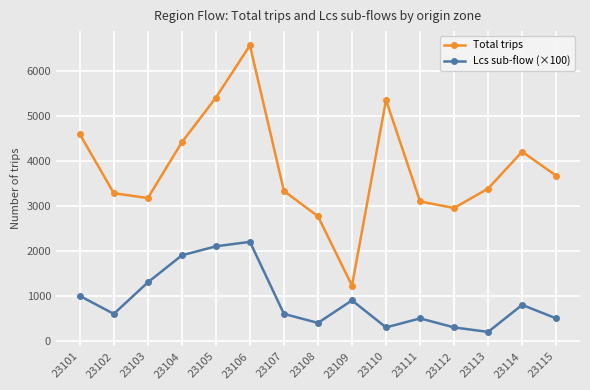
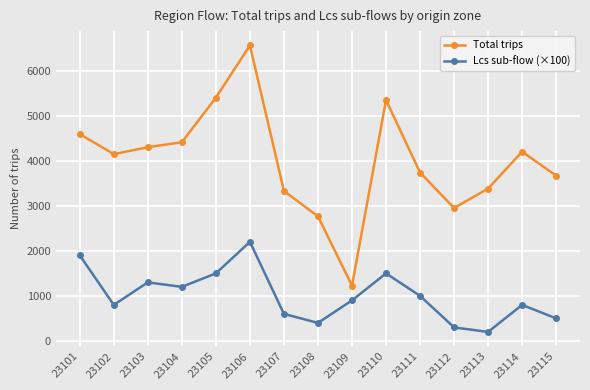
Lcs sub-flow (×100), 23101: 1000 -> 1900
Total trips, 23102: 3300 -> 4100
Lcs sub-flow (×100), 23102: 600 -> 800
Total trips, 23103: 3200 -> 4300
Lcs sub-flow (×100), 23104: 1900 -> 1200
Lcs sub-flow (×100), 23105: 2100 -> 1500
Lcs sub-flow (×100), 23110: 300 -> 1500
Total trips, 23111: 3100 -> 3700
Lcs sub-flow (×100), 23111: 500 -> 1000
